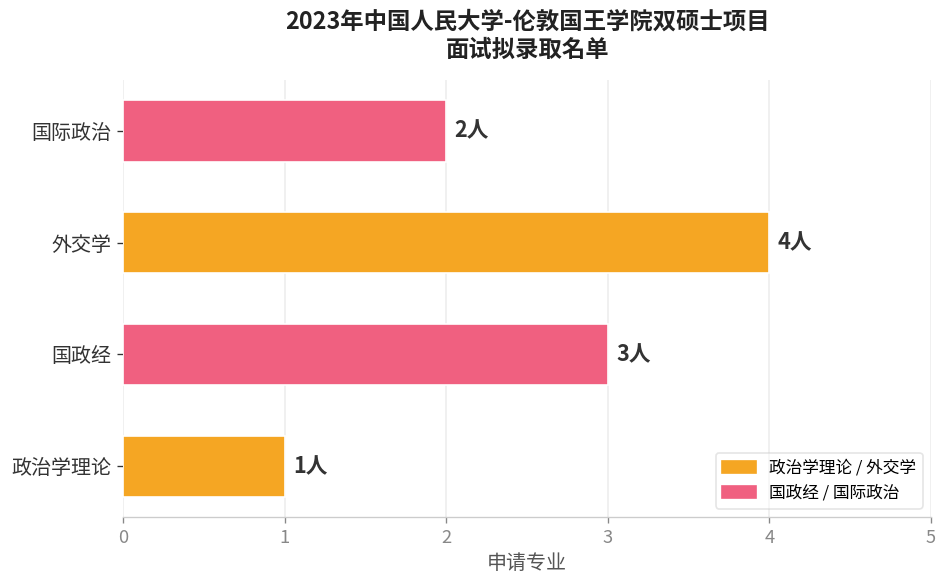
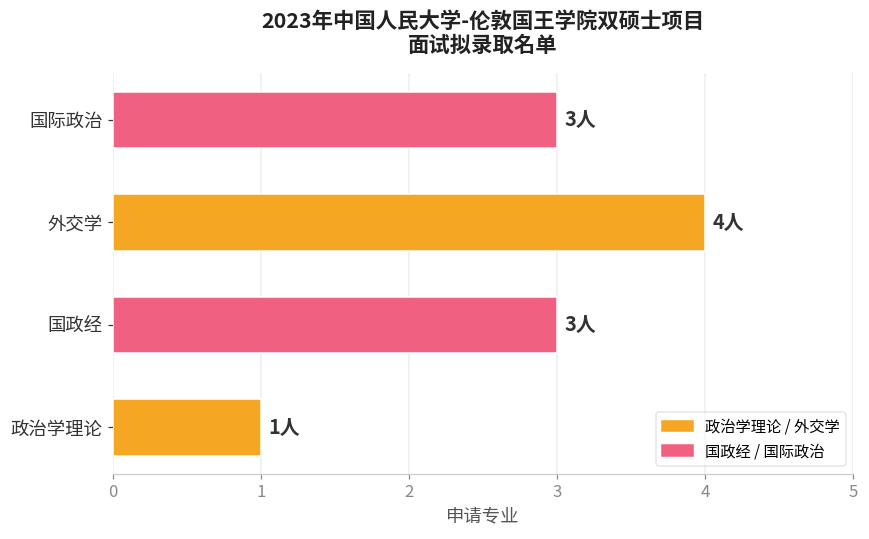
国际政治: 2人 -> 3人
